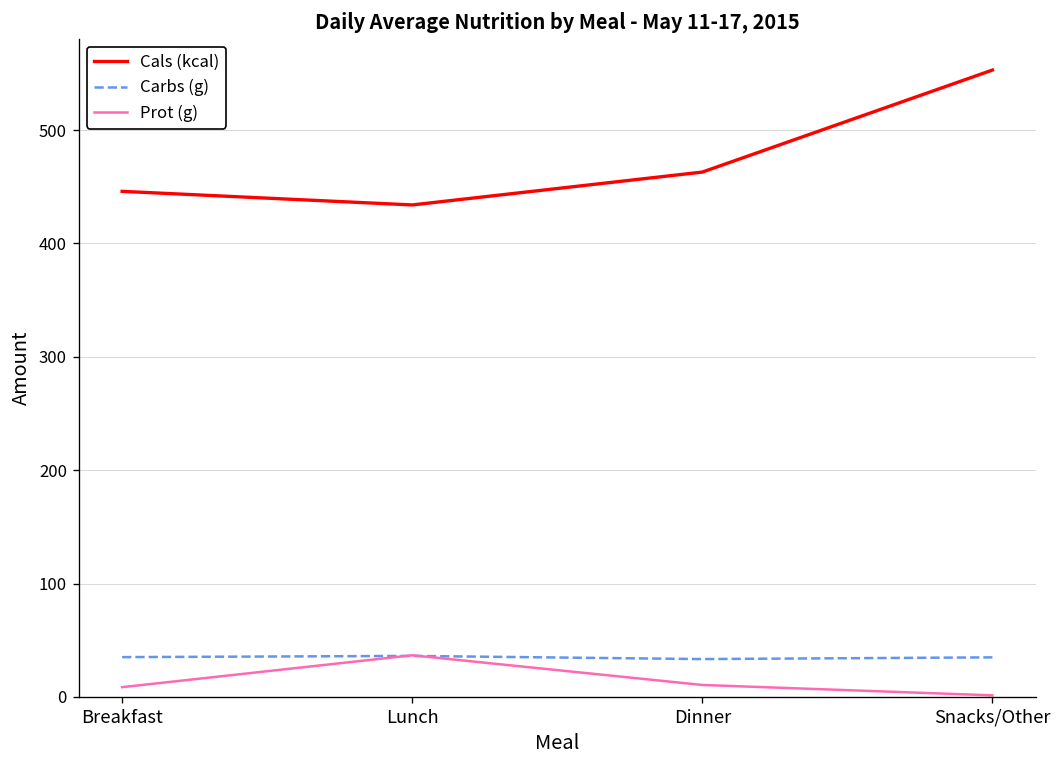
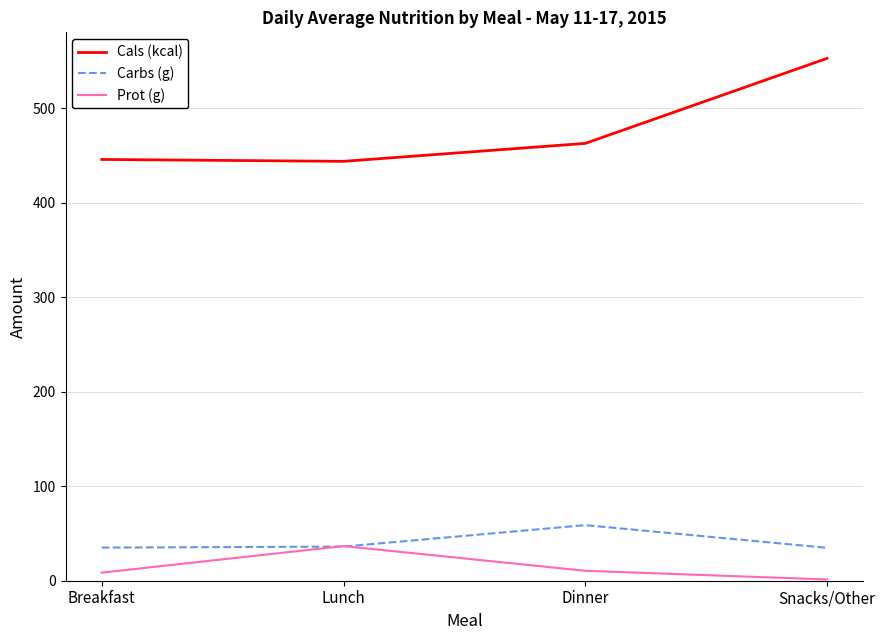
Cals (kcal), Lunch: 430 -> 440
Carbs (g), Dinner: 30 -> 60
